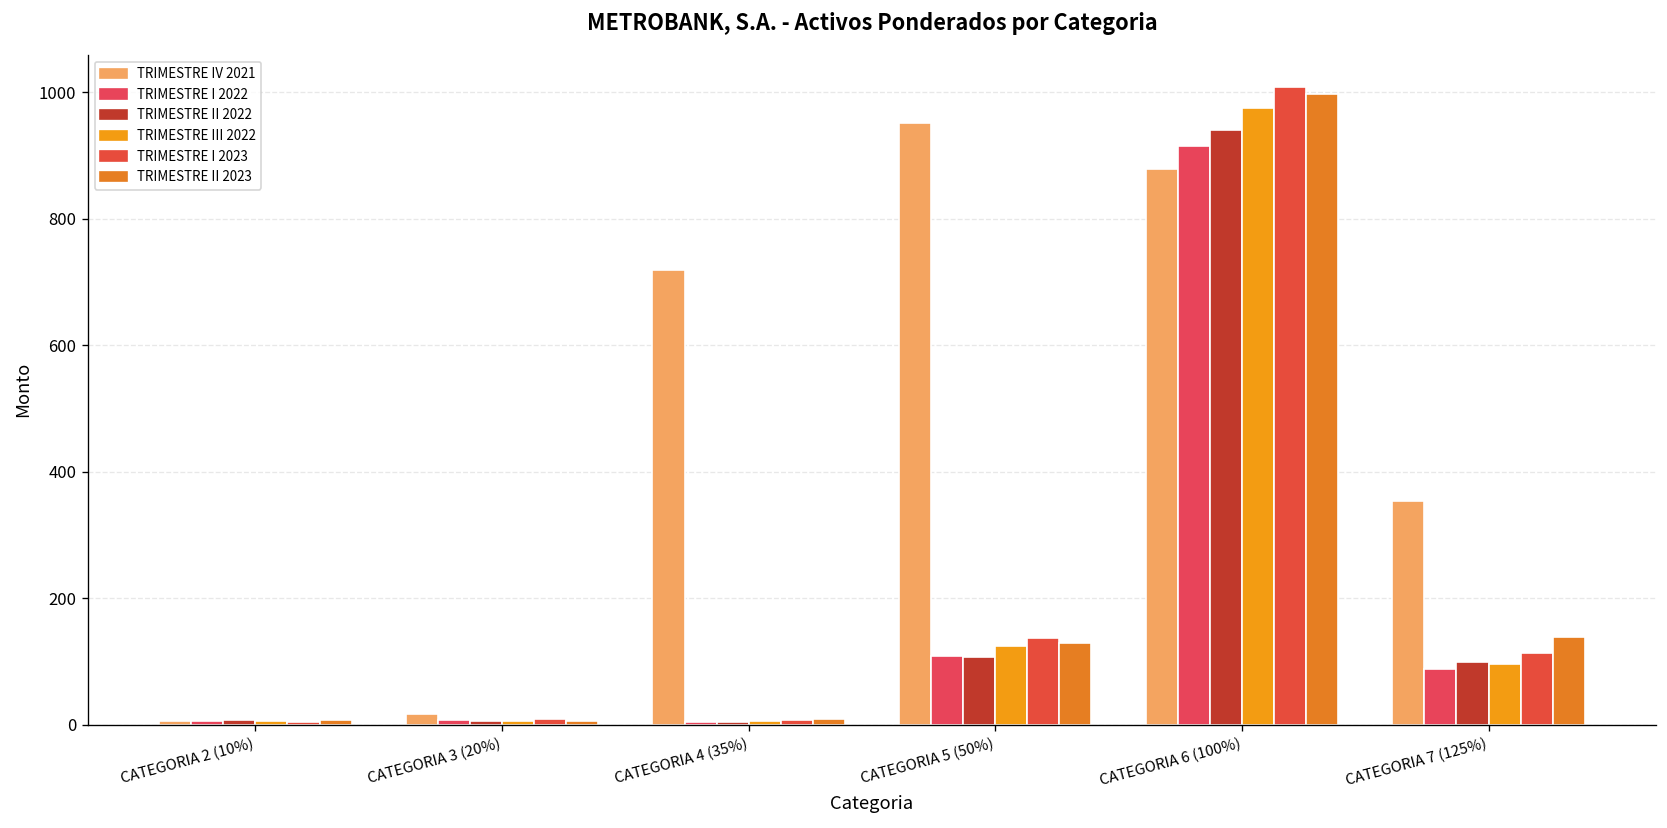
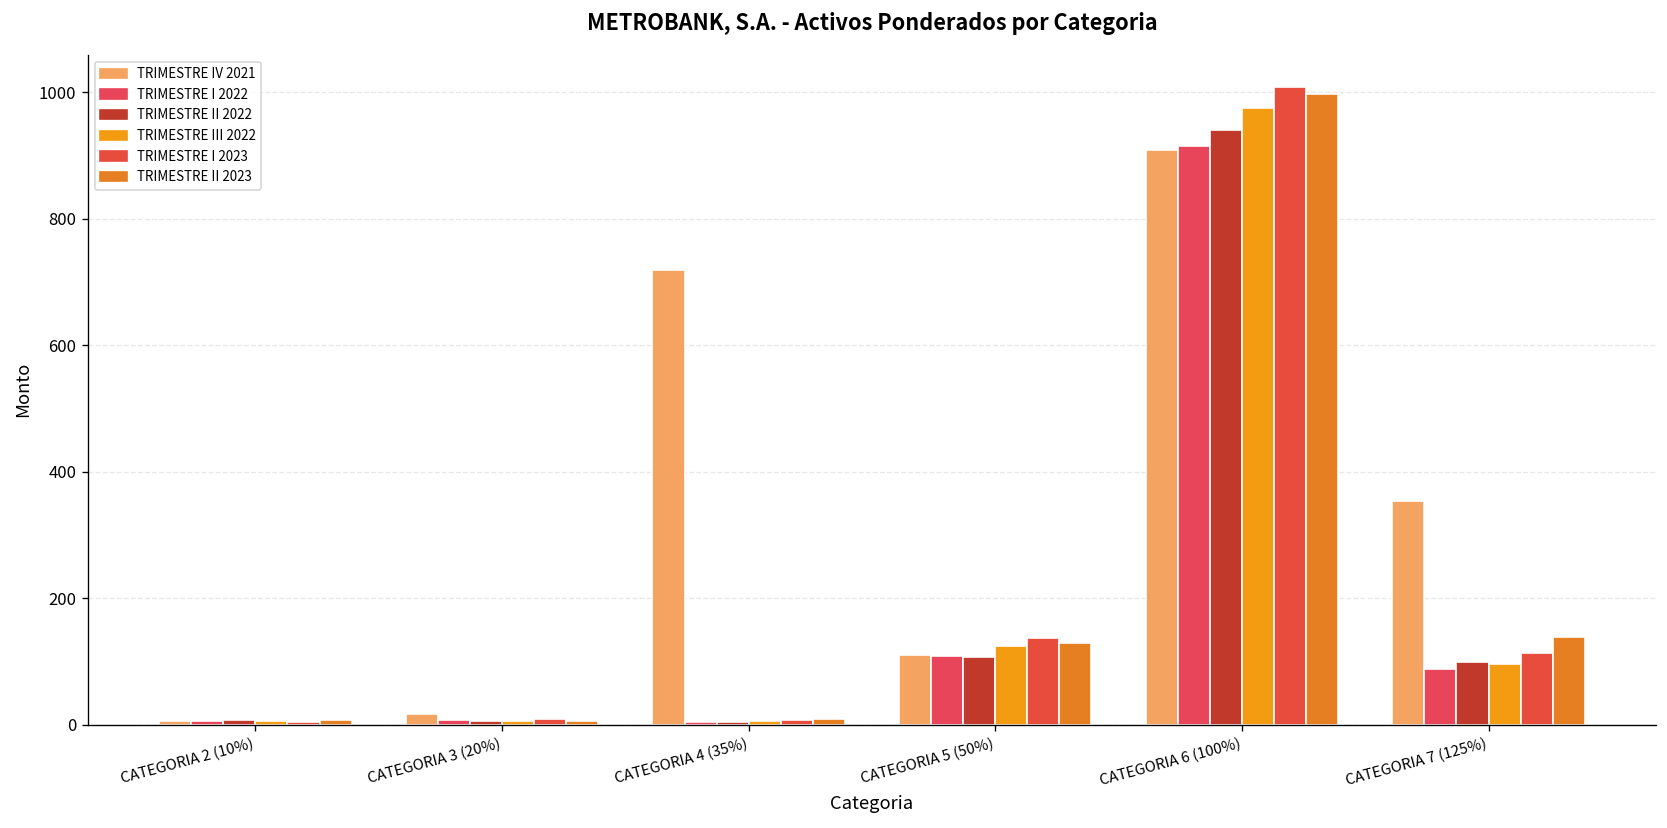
TRIMESTRE IV 2021, CATEGORIA 5 (50%): 950 -> 110
TRIMESTRE IV 2021, CATEGORIA 6 (100%): 880 -> 910
